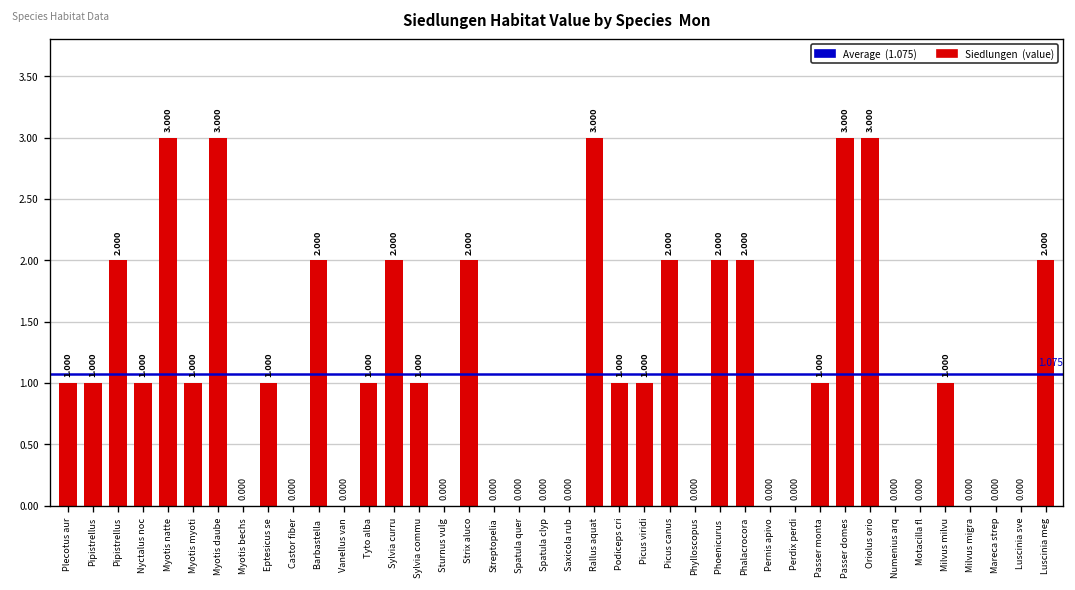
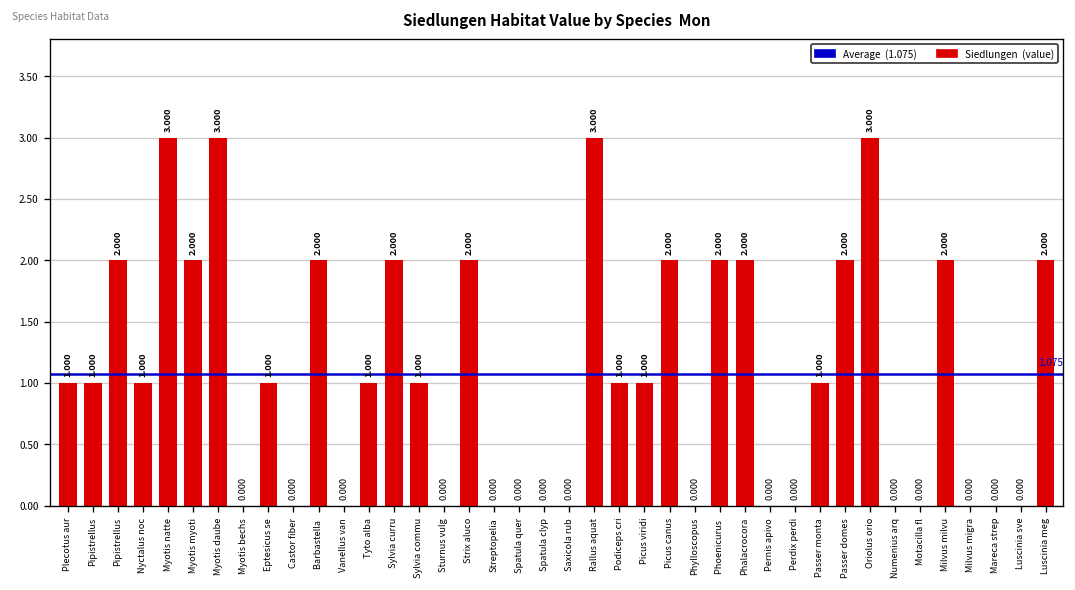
Myotis myoti: 1.000 -> 2.000
Passer domes: 3.000 -> 2.000
Milvus milvu: 1.000 -> 2.000
